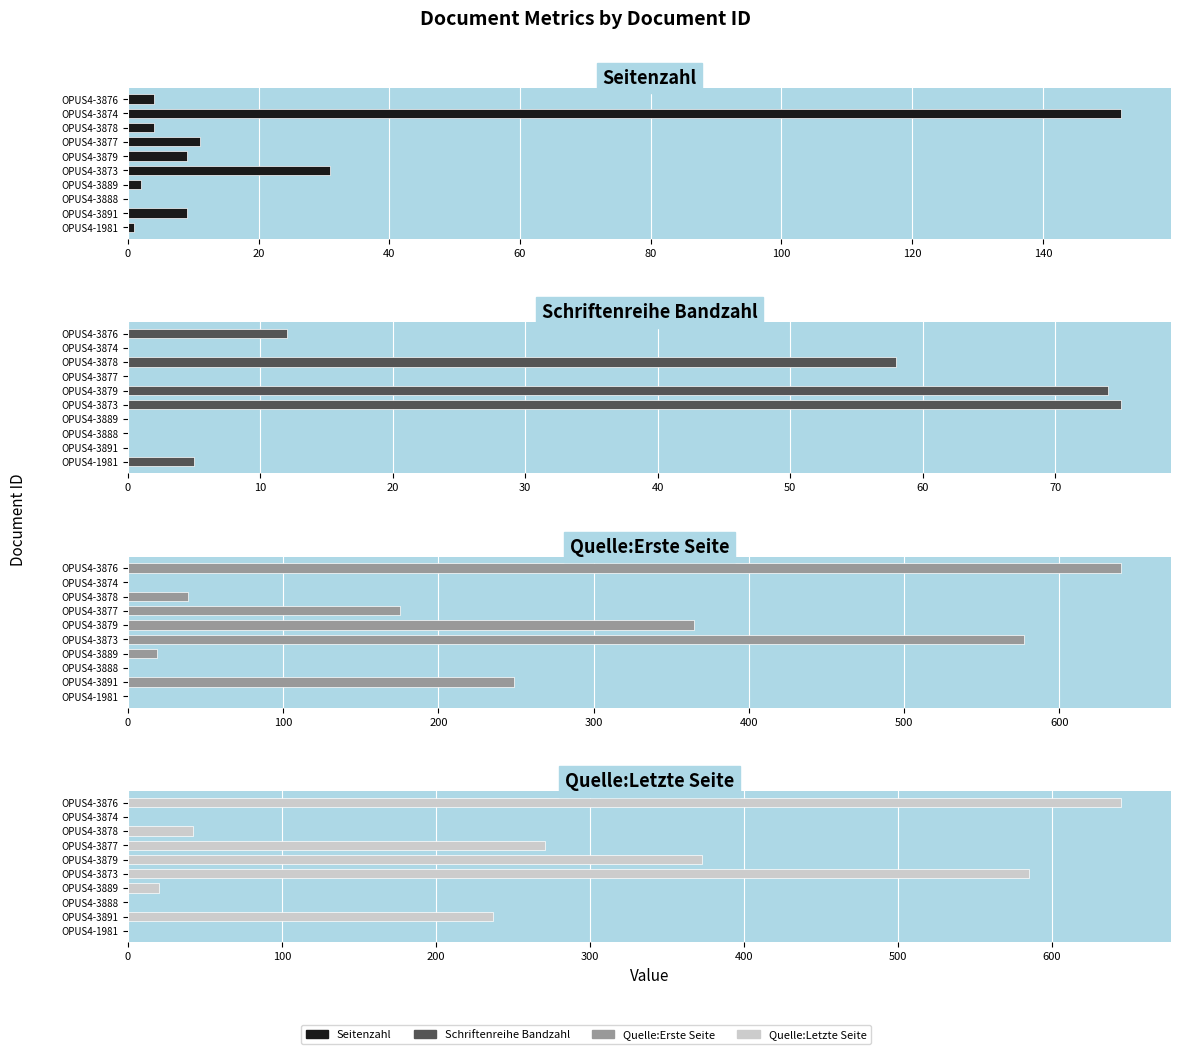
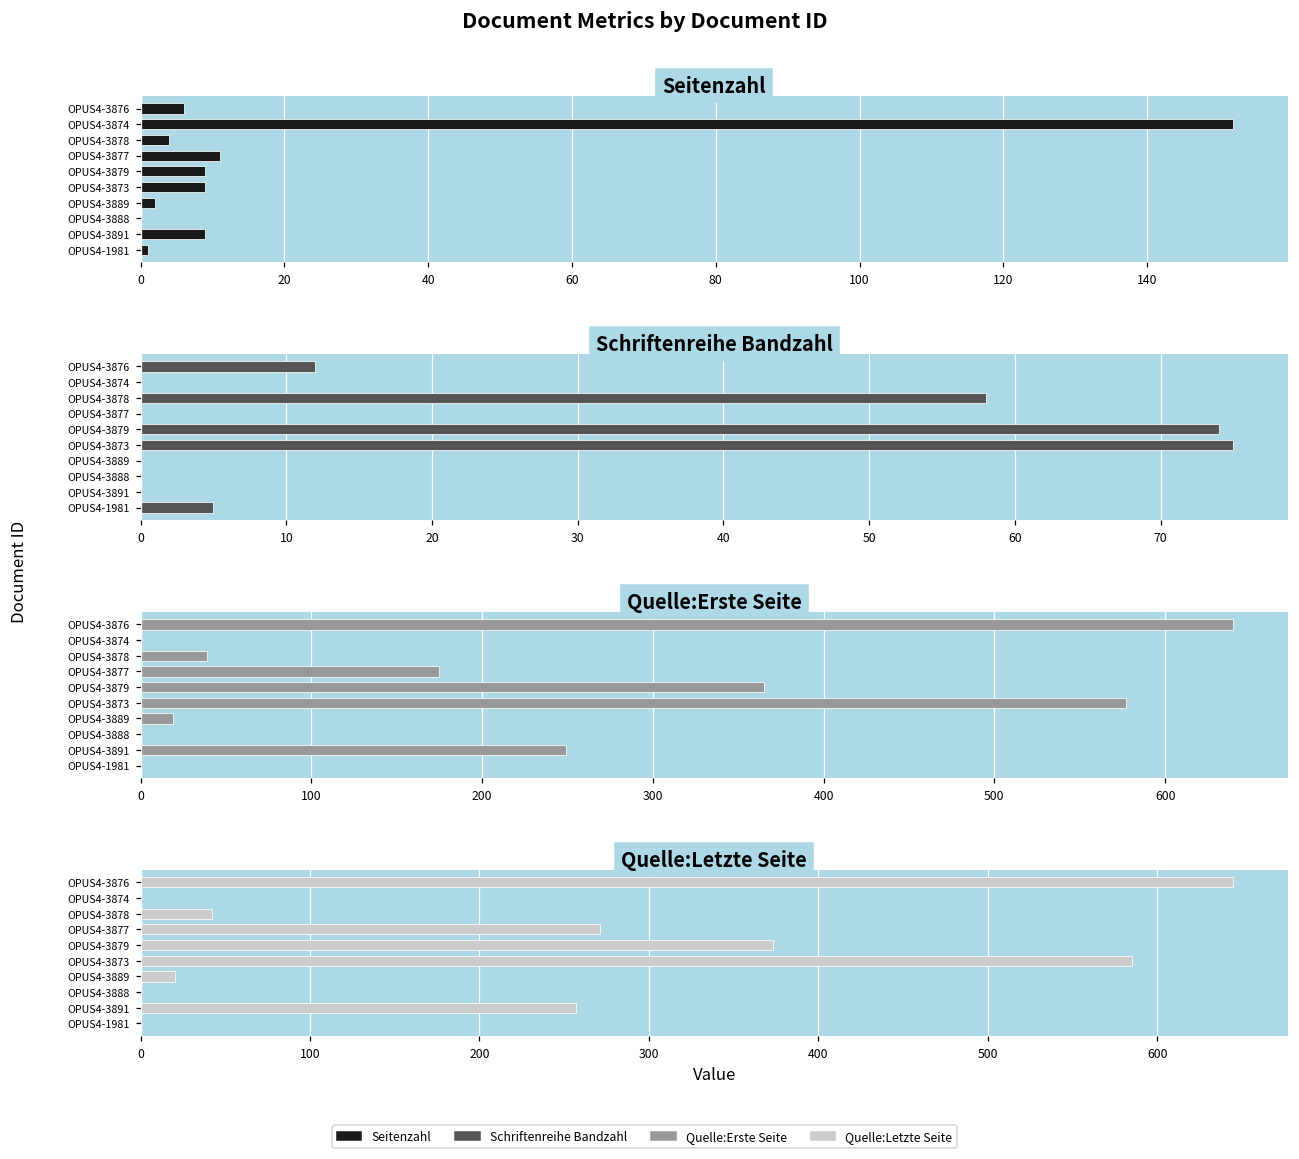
Seitenzahl, OPUS4-3876: 4 -> 6
Seitenzahl, OPUS4-3873: 31 -> 9
Quelle:Letzte Seite, OPUS4-3891: 237 -> 257
